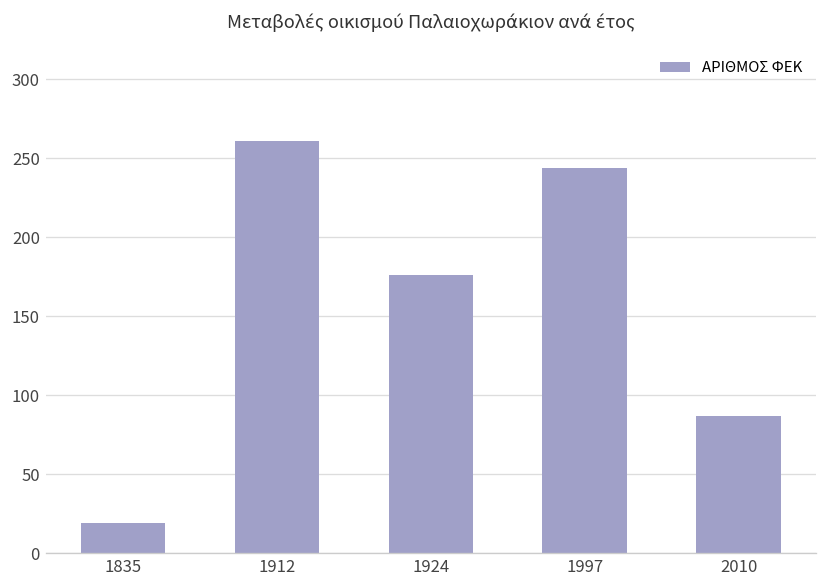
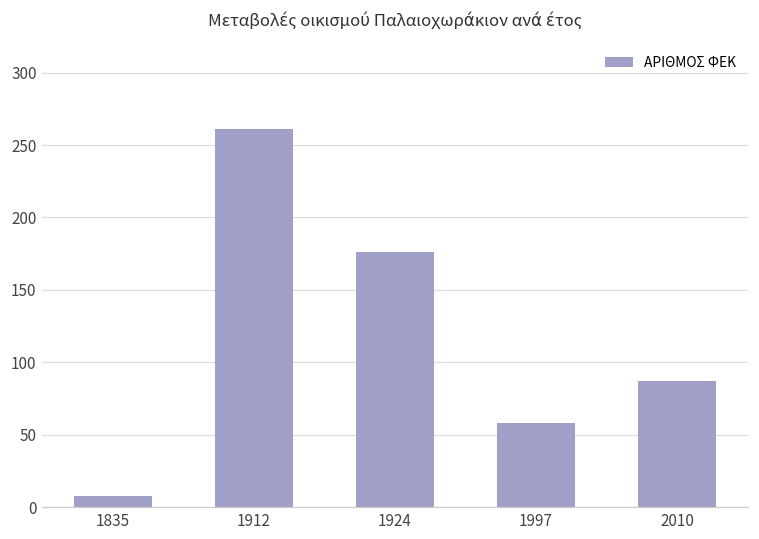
1835: 19 -> 8
1997: 244 -> 58
